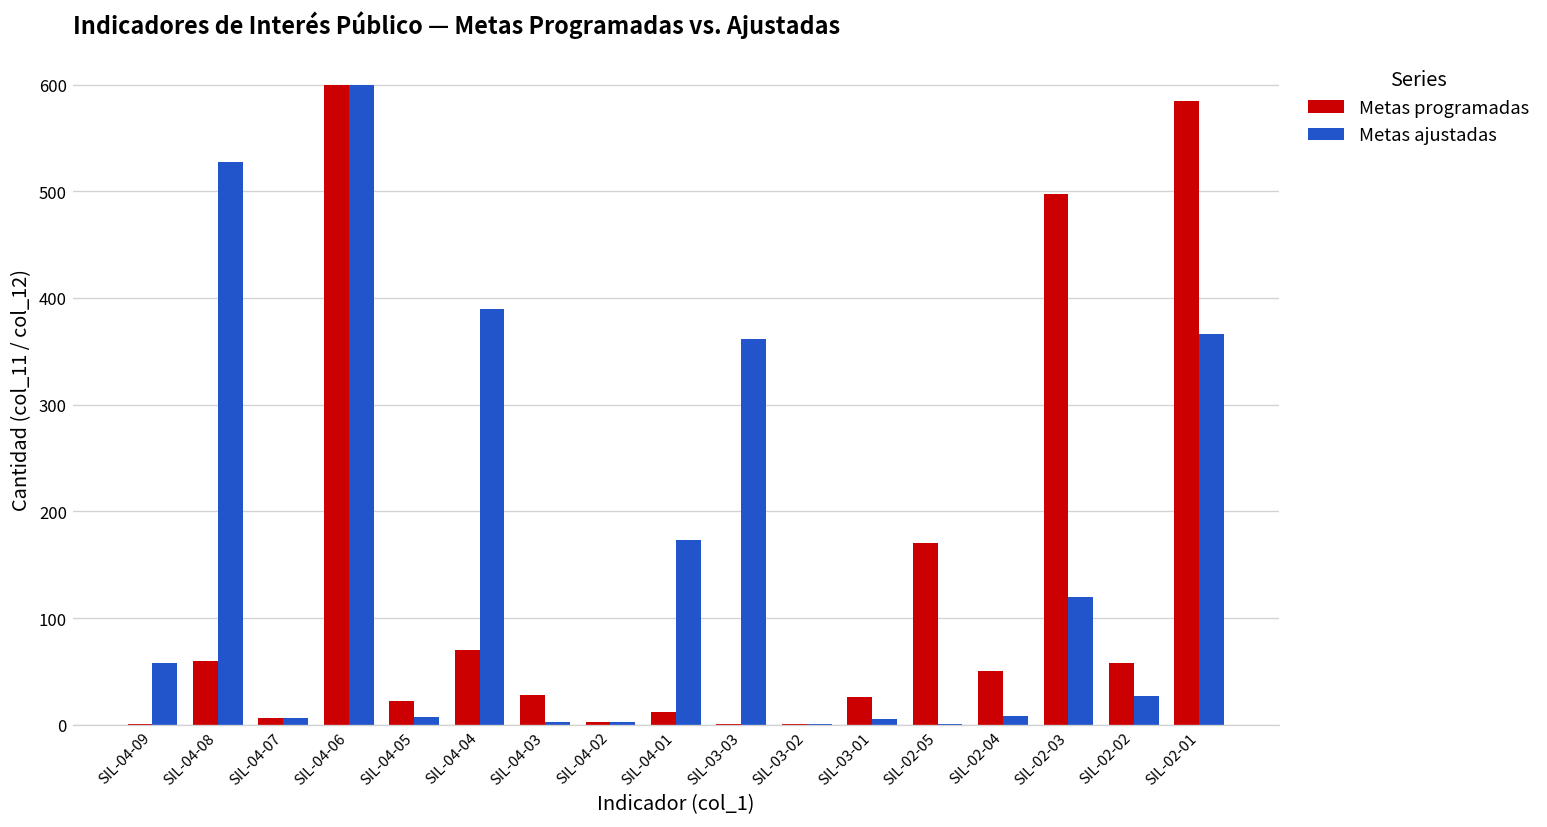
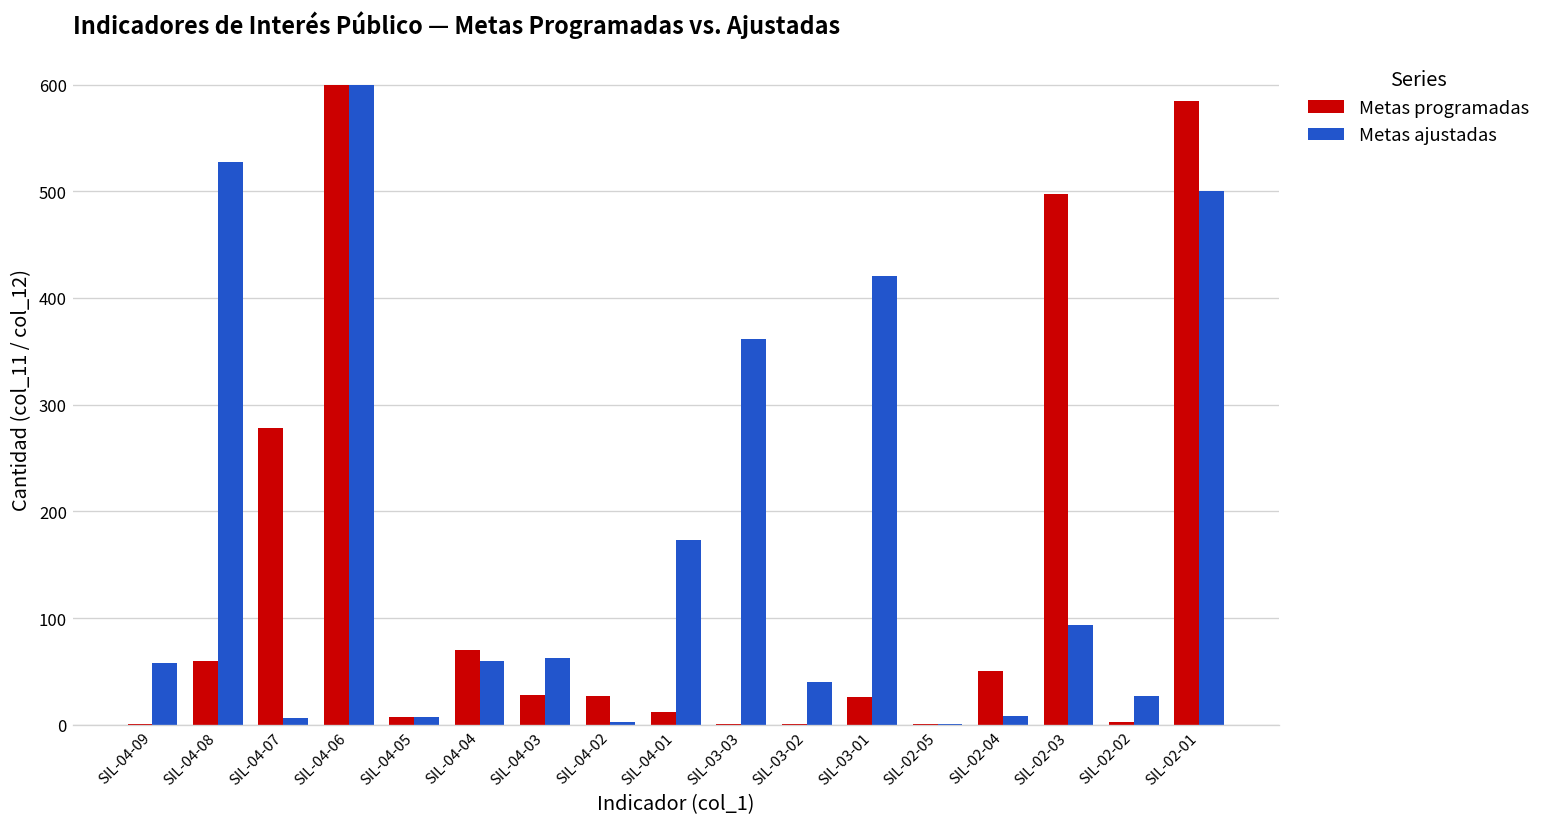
Metas programadas, SIL-04-07: 10 -> 280
Metas programadas, SIL-04-05: 20 -> 10
Metas ajustadas, SIL-04-04: 390 -> 60
Metas ajustadas, SIL-04-03: 0 -> 60
Metas programadas, SIL-04-02: 0 -> 30
Metas ajustadas, SIL-03-02: 0 -> 40
Metas ajustadas, SIL-03-01: 10 -> 420
Metas programadas, SIL-02-05: 170 -> 0
Metas ajustadas, SIL-02-03: 120 -> 90
Metas programadas, SIL-02-02: 60 -> 0
Metas ajustadas, SIL-02-01: 370 -> 500
